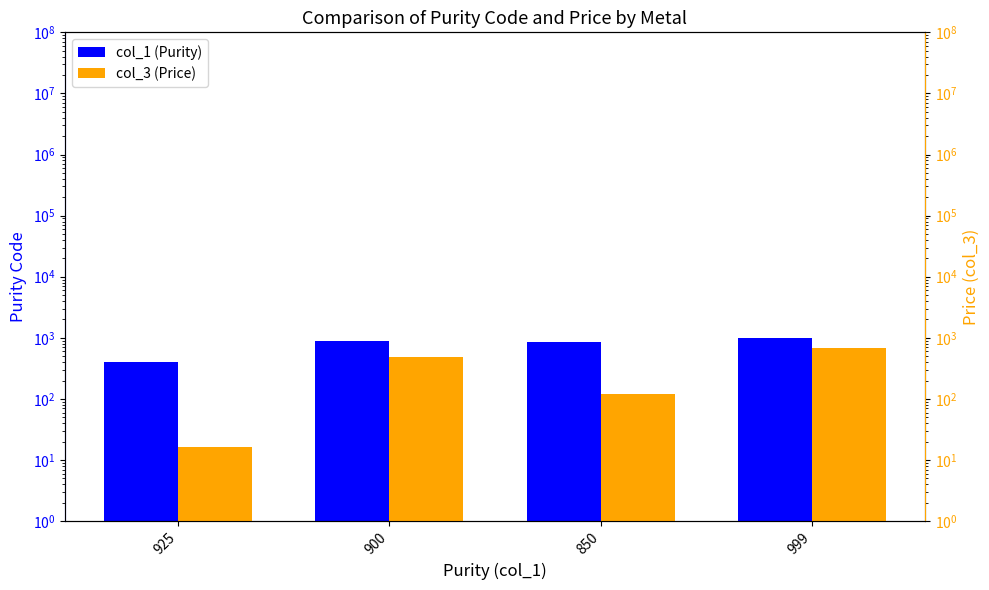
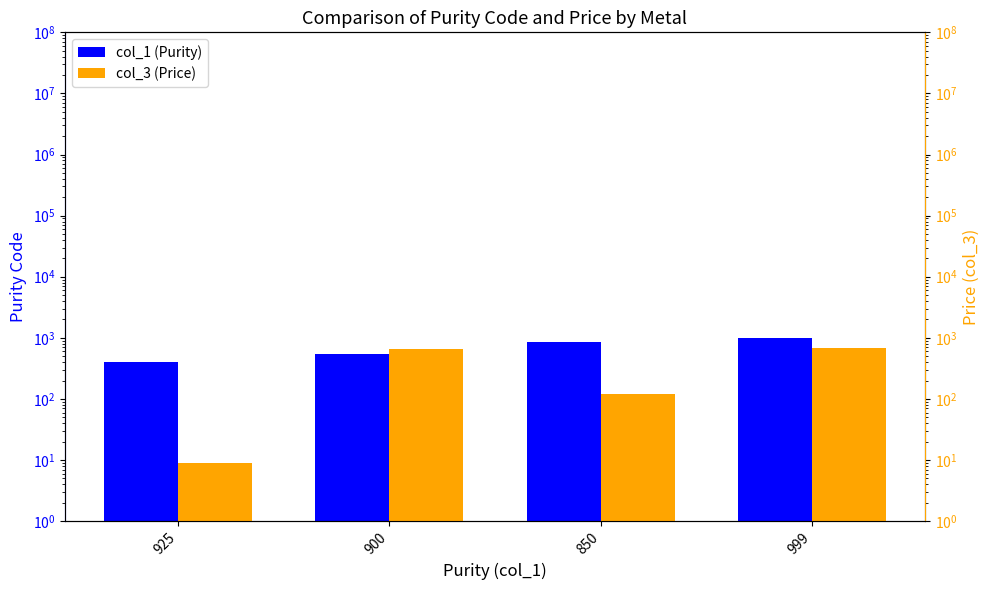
col_1 (Purity), 900: 900 -> 500
col_3 (Price), 925: 16 -> 9
col_3 (Price), 900: 500 -> 700
